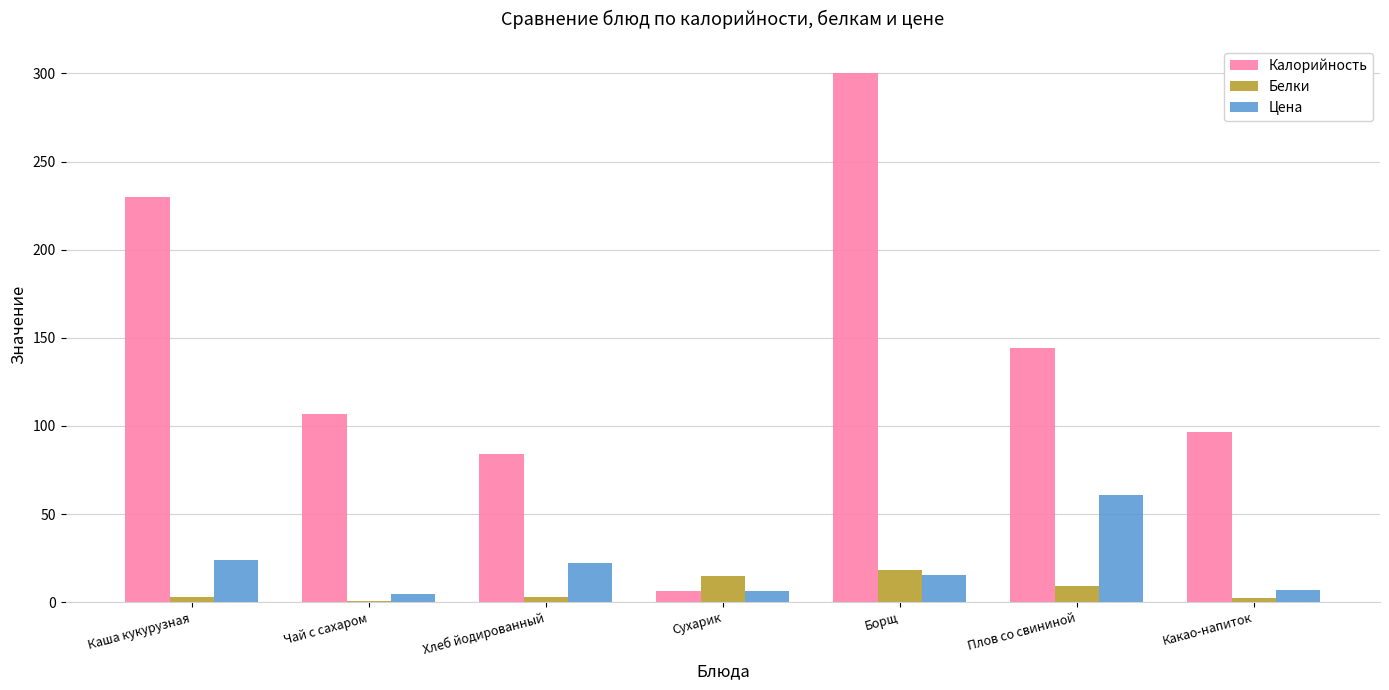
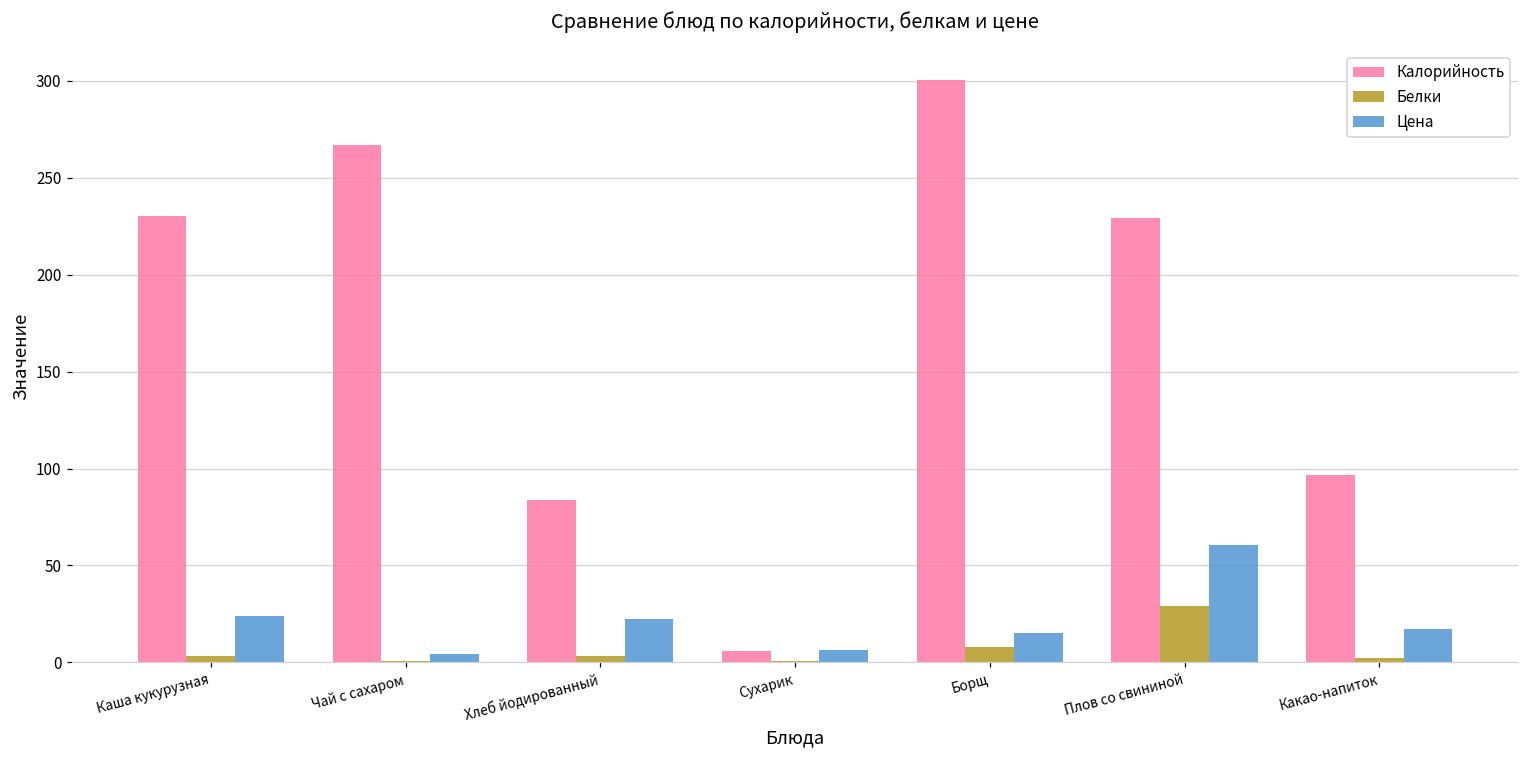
Калорийность, Чай с сахаром: 107 -> 267
Белки, Сухарик: 15 -> 1
Белки, Борщ: 18 -> 8
Калорийность, Плов со свининой: 144 -> 229
Белки, Плов со свининой: 9 -> 29
Цена, Какао-напиток: 7 -> 17
